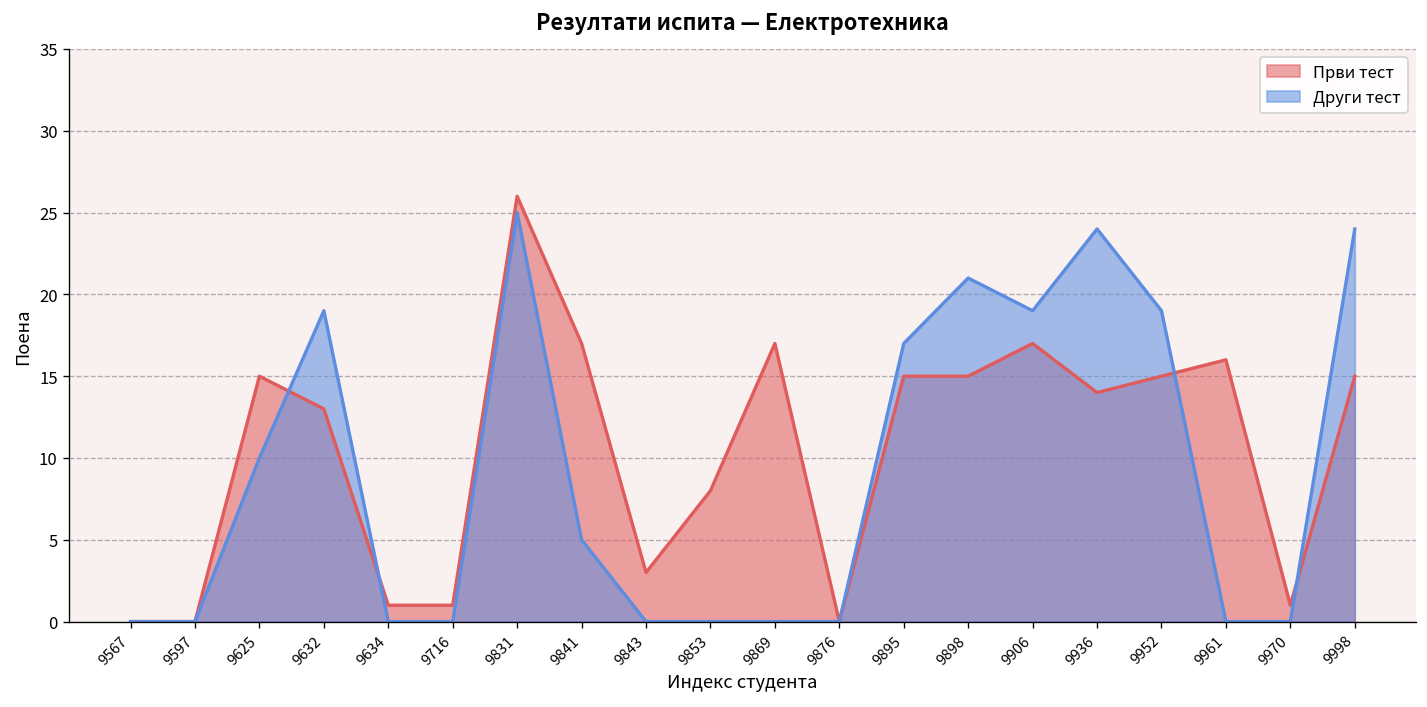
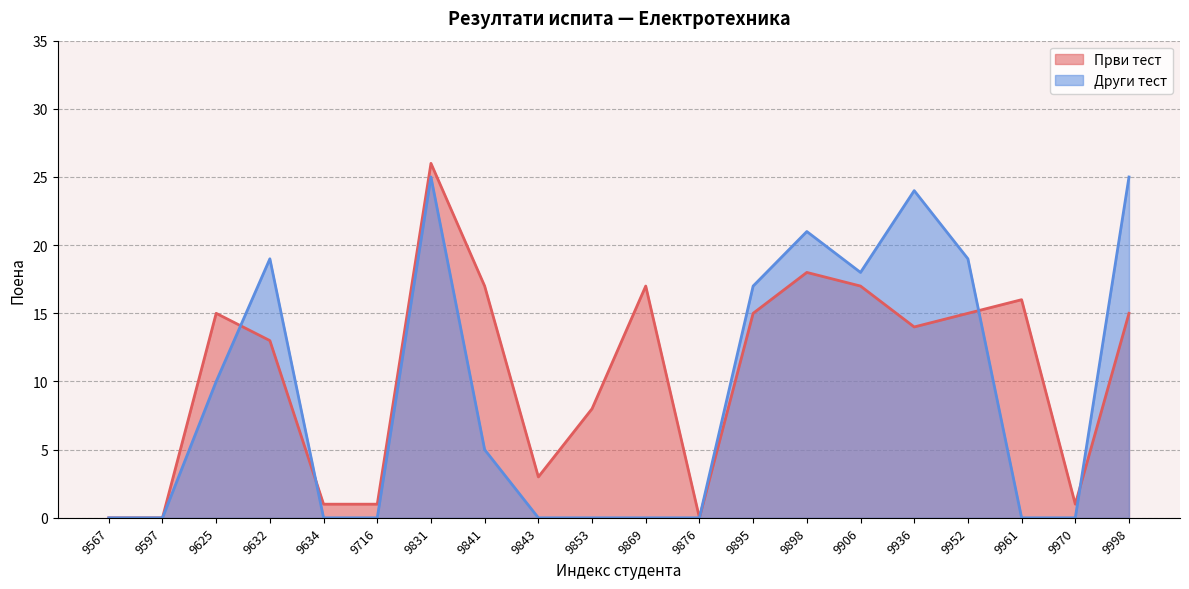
Први тест, 9898: 15 -> 18
Други тест, 9906: 19 -> 18
Други тест, 9998: 24 -> 25
